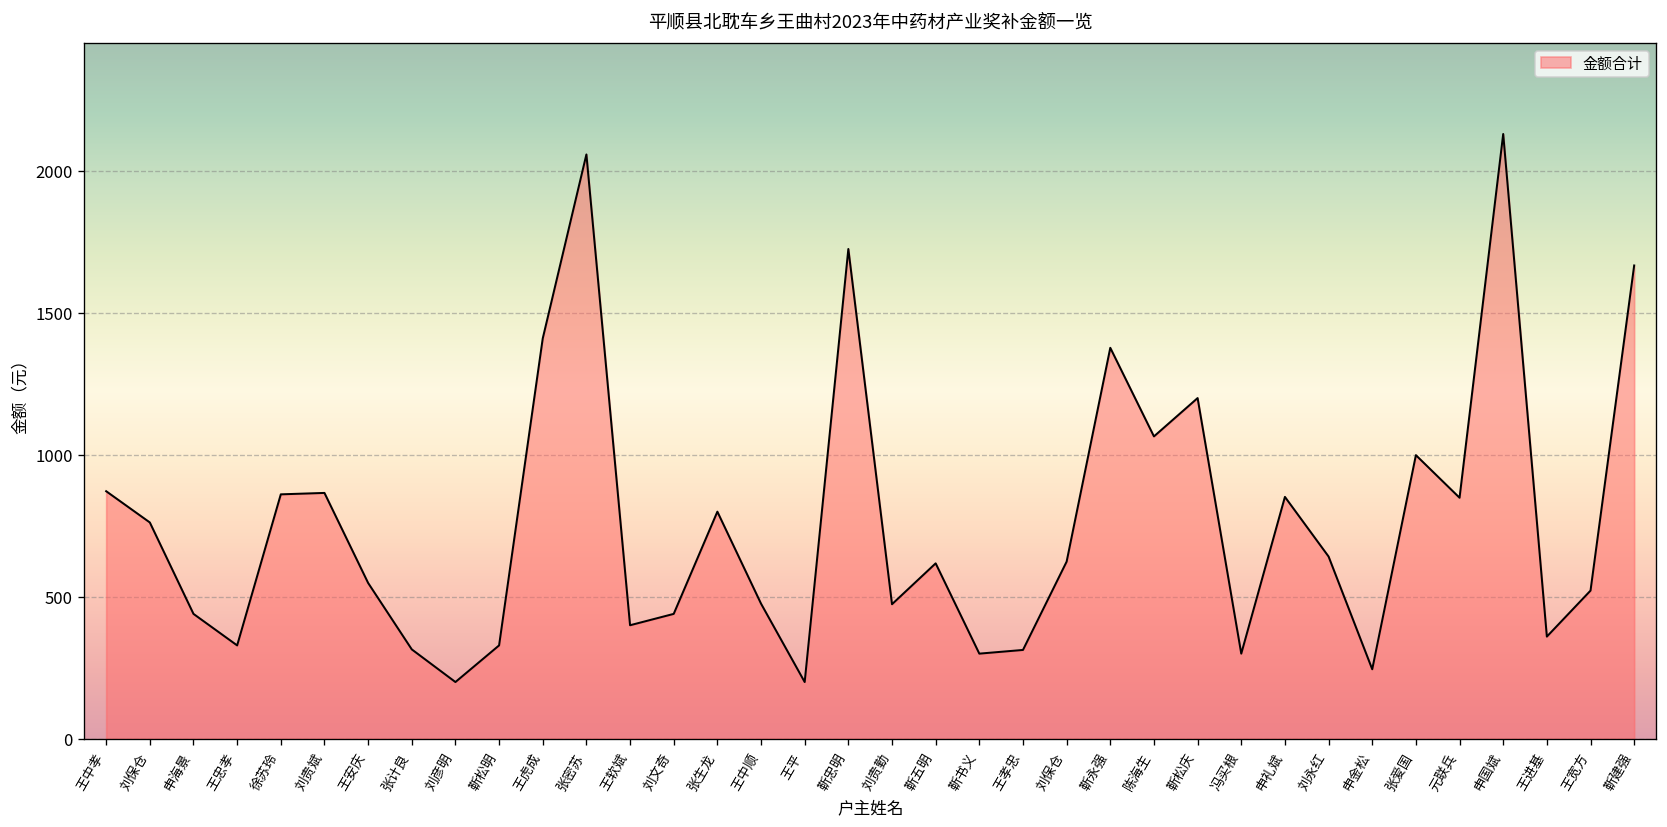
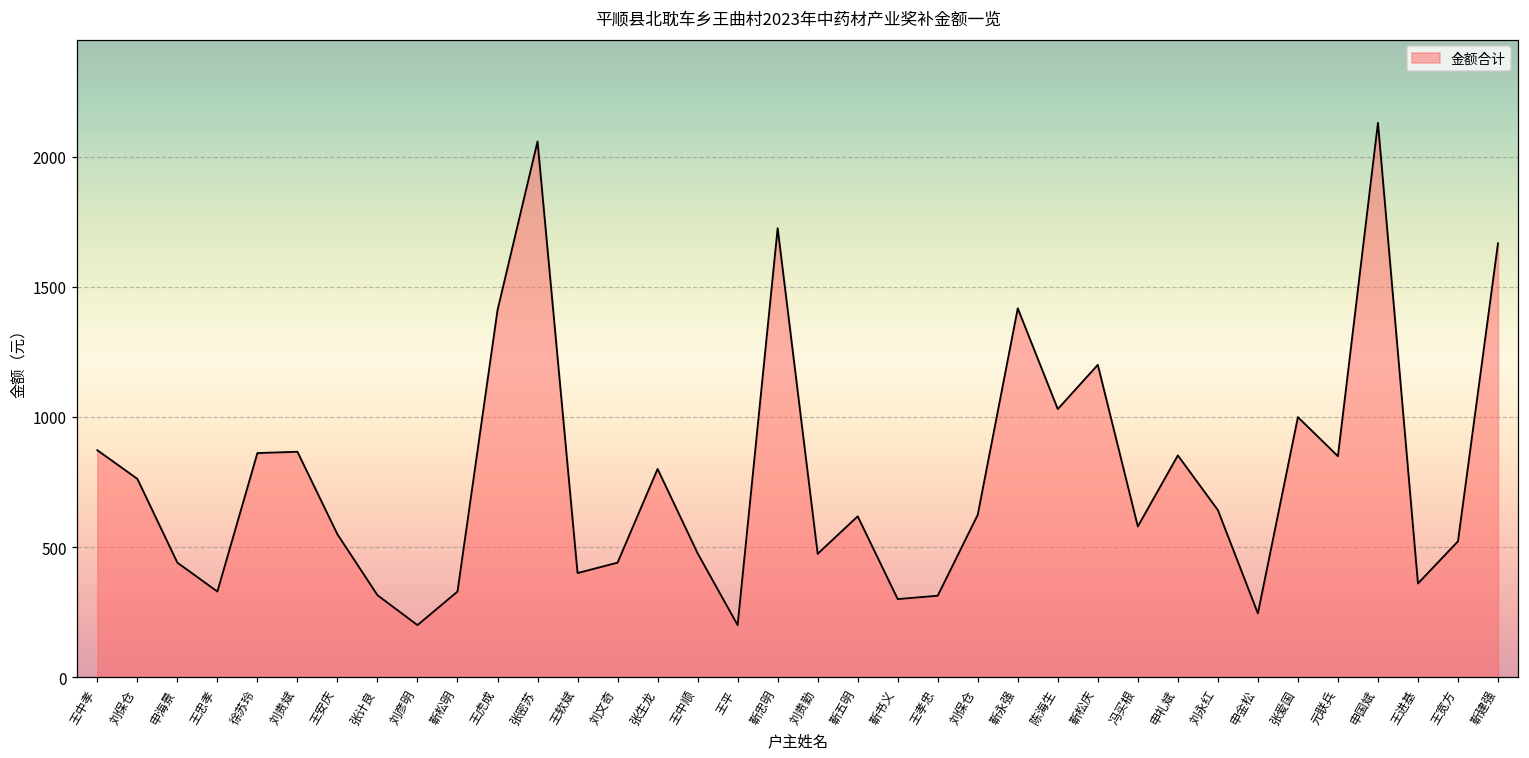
靳永强: 1380 -> 1420
陈海生: 1070 -> 1030
冯买根: 300 -> 580
